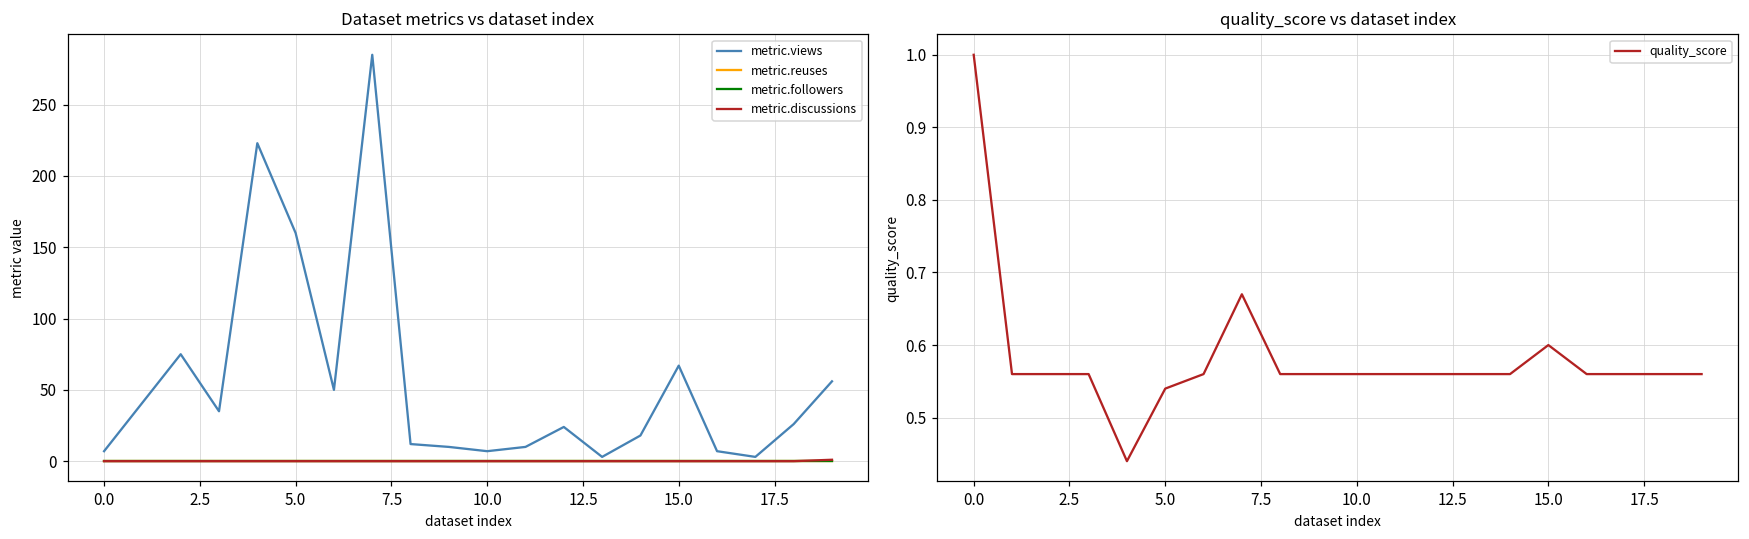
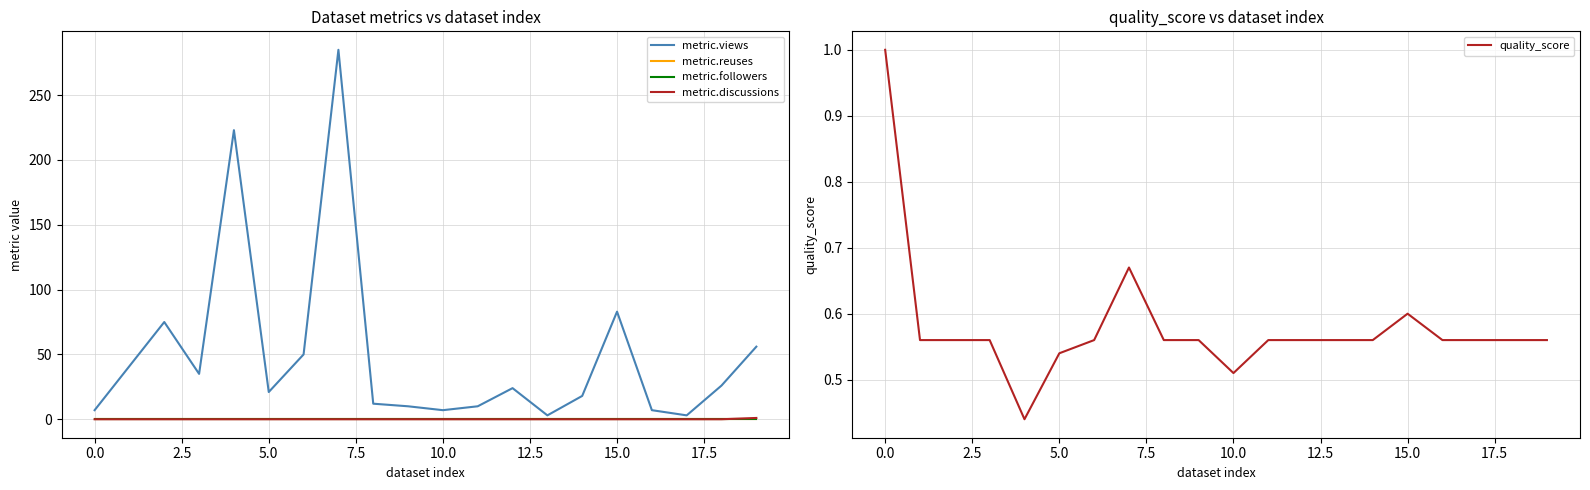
Dataset metrics vs dataset index, metric.views, 5.0: 160 -> 21
Dataset metrics vs dataset index, metric.views, 15.0: 67 -> 83
quality_score vs dataset index, 10.0: 0.56 -> 0.51
